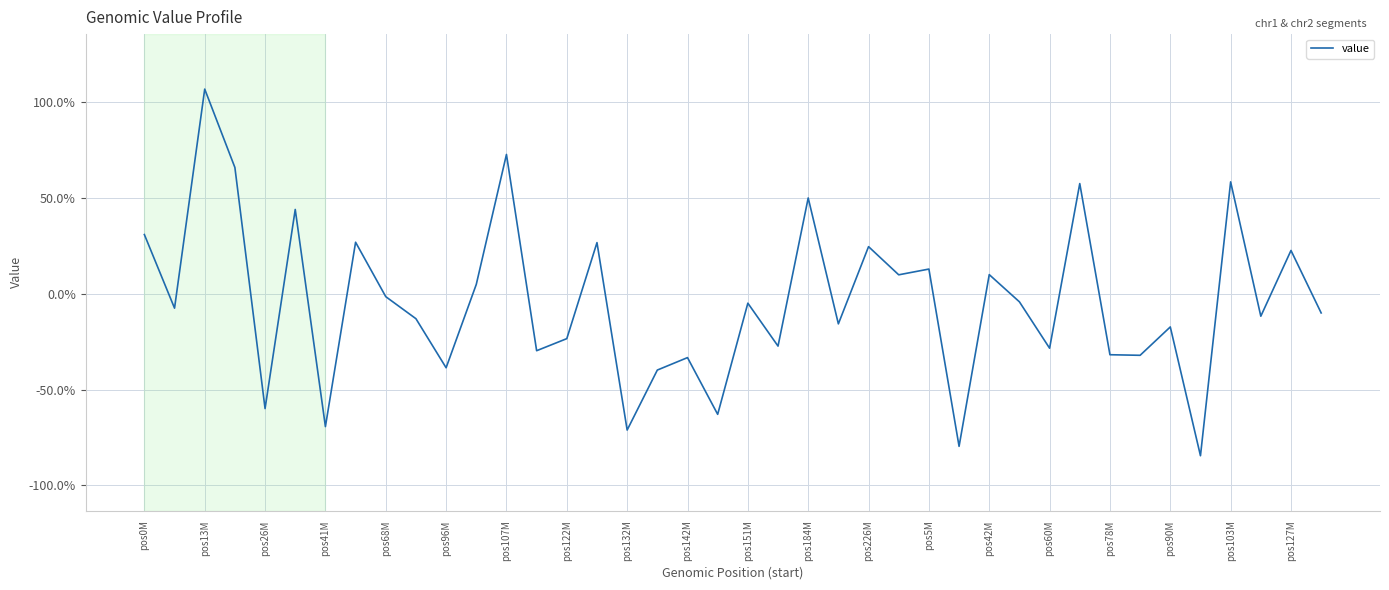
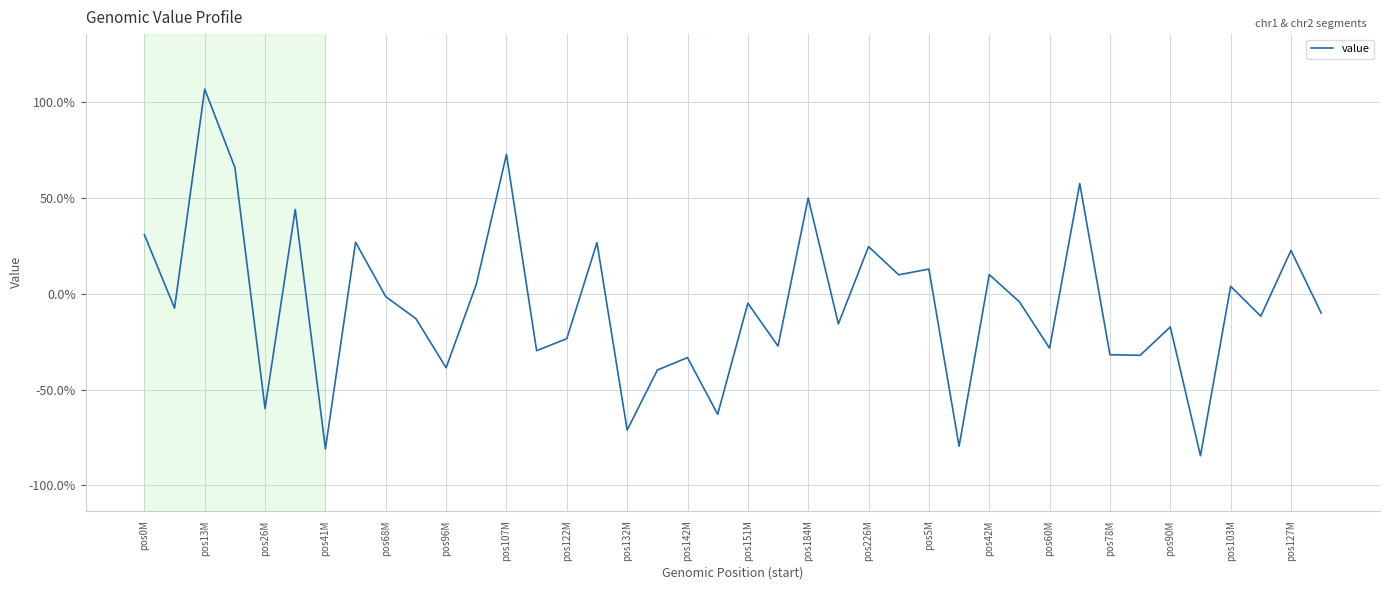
pos41M: -69% -> -81%
pos103M: 58% -> 4%
